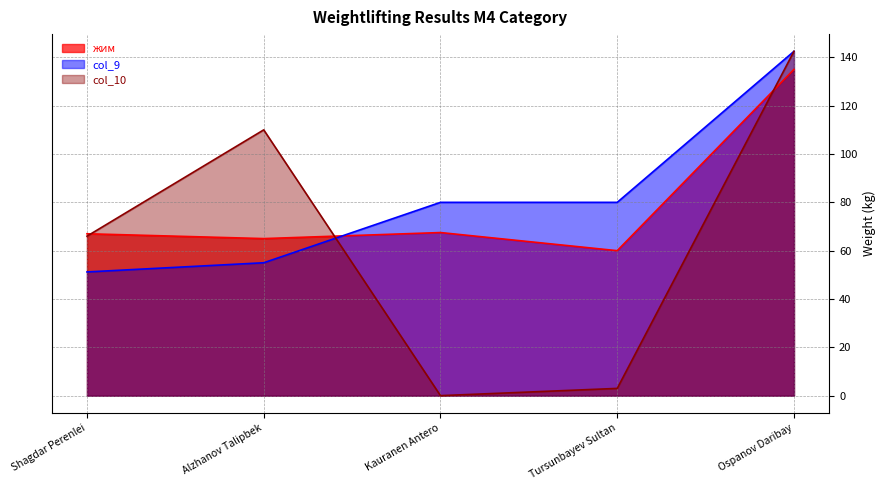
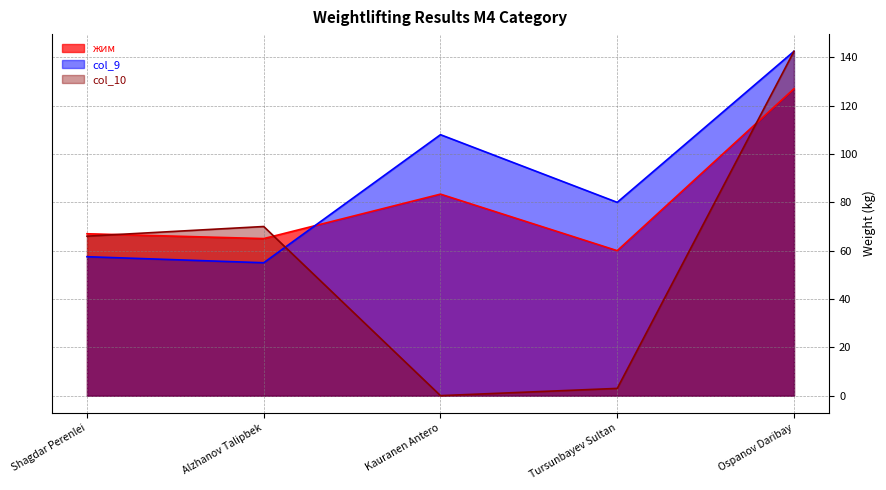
col_9, Shagdar Perenlei: 51 -> 58
col_10, Alzhanov Talipbek: 110 -> 70
жим, Kauranen Antero: 68 -> 83
col_9, Kauranen Antero: 80 -> 108
жим, Ospanov Daribay: 135 -> 127
